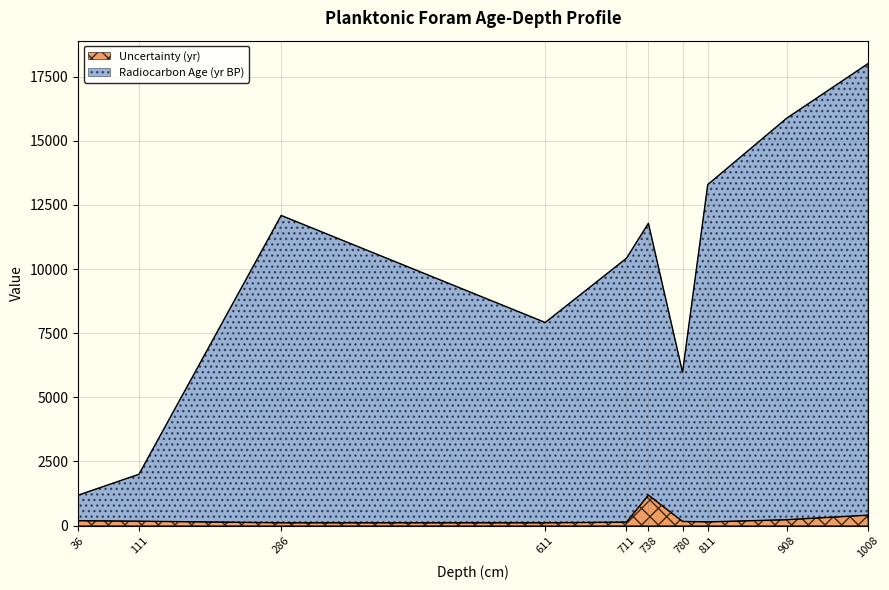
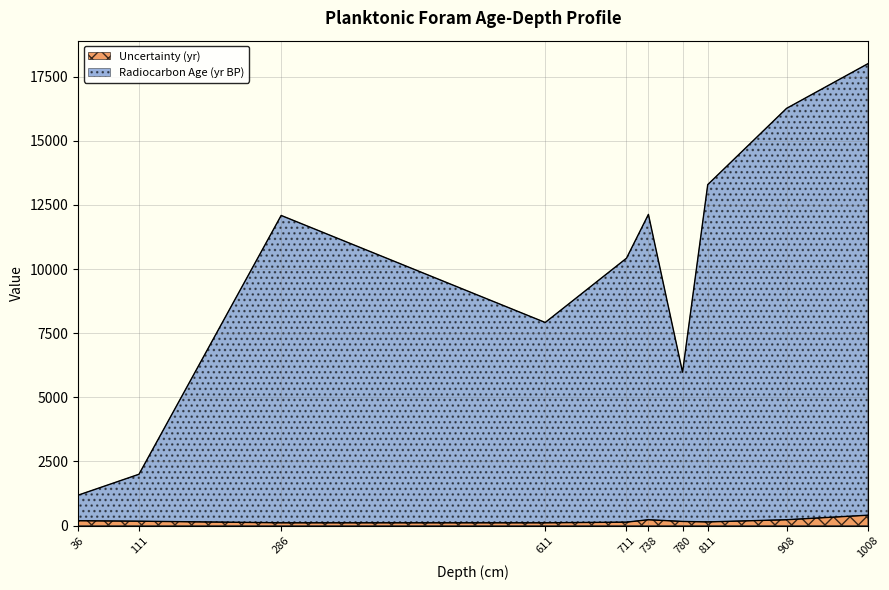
Uncertainty (yr), 738: 1200 -> 200
Radiocarbon Age (yr BP), 738: 10600 -> 11900
Radiocarbon Age (yr BP), 908: 15700 -> 16000
